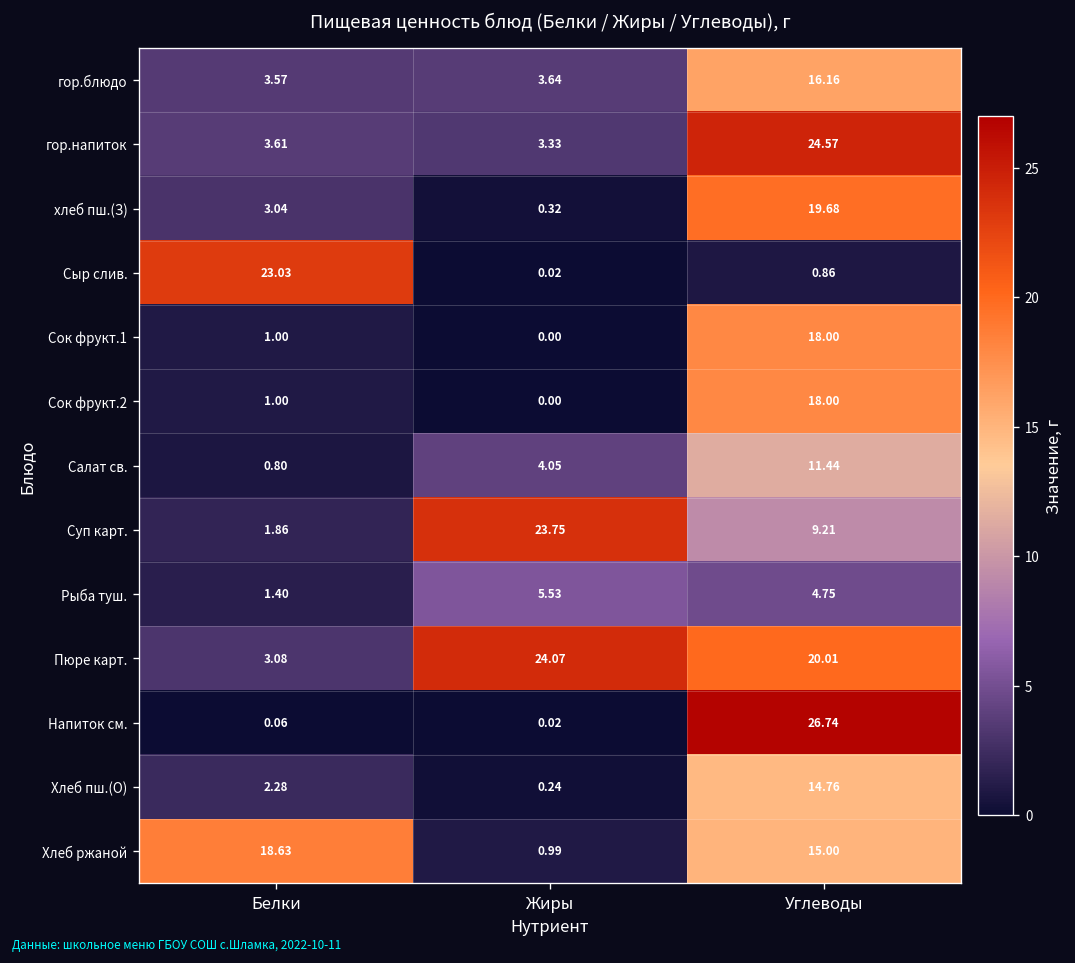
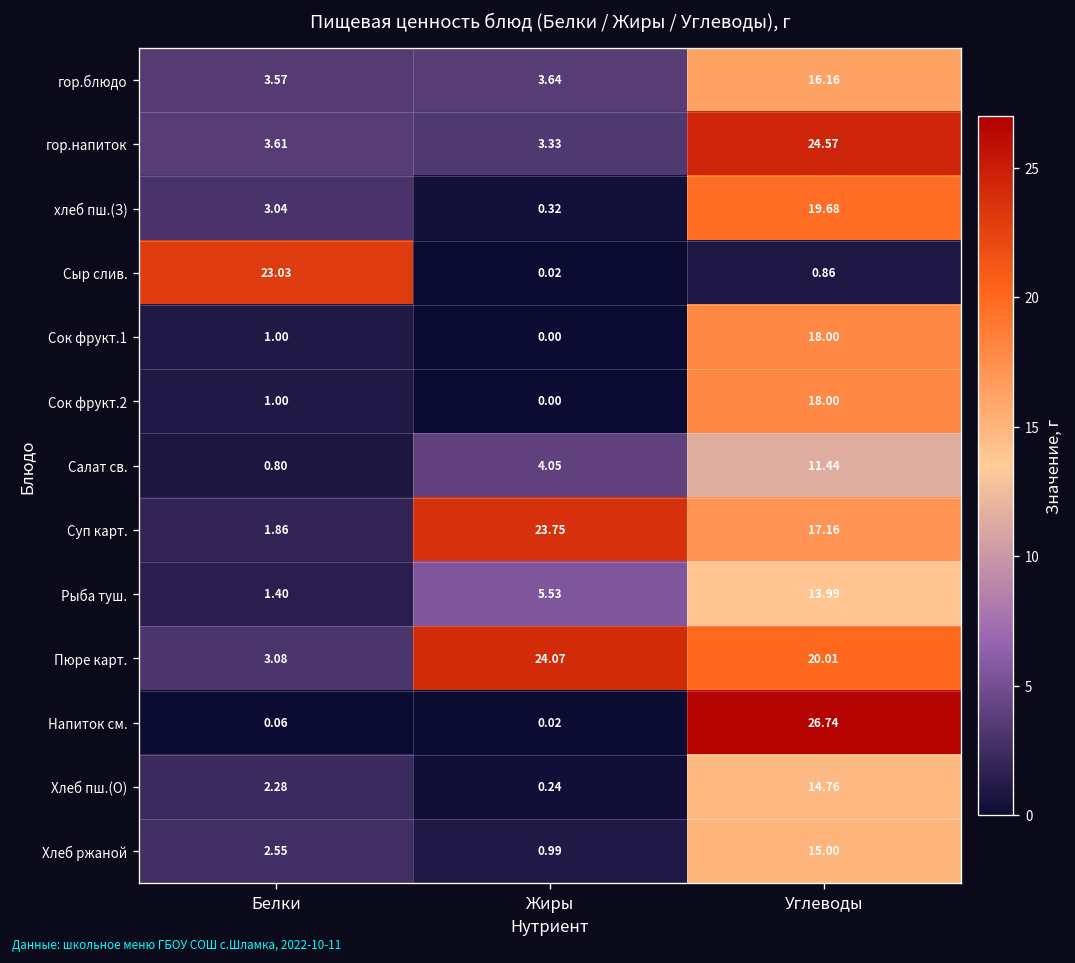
Суп карт., Углеводы: 9.21 -> 17.16
Рыба туш., Углеводы: 4.75 -> 13.99
Хлеб ржаной, Белки: 18.63 -> 2.55
